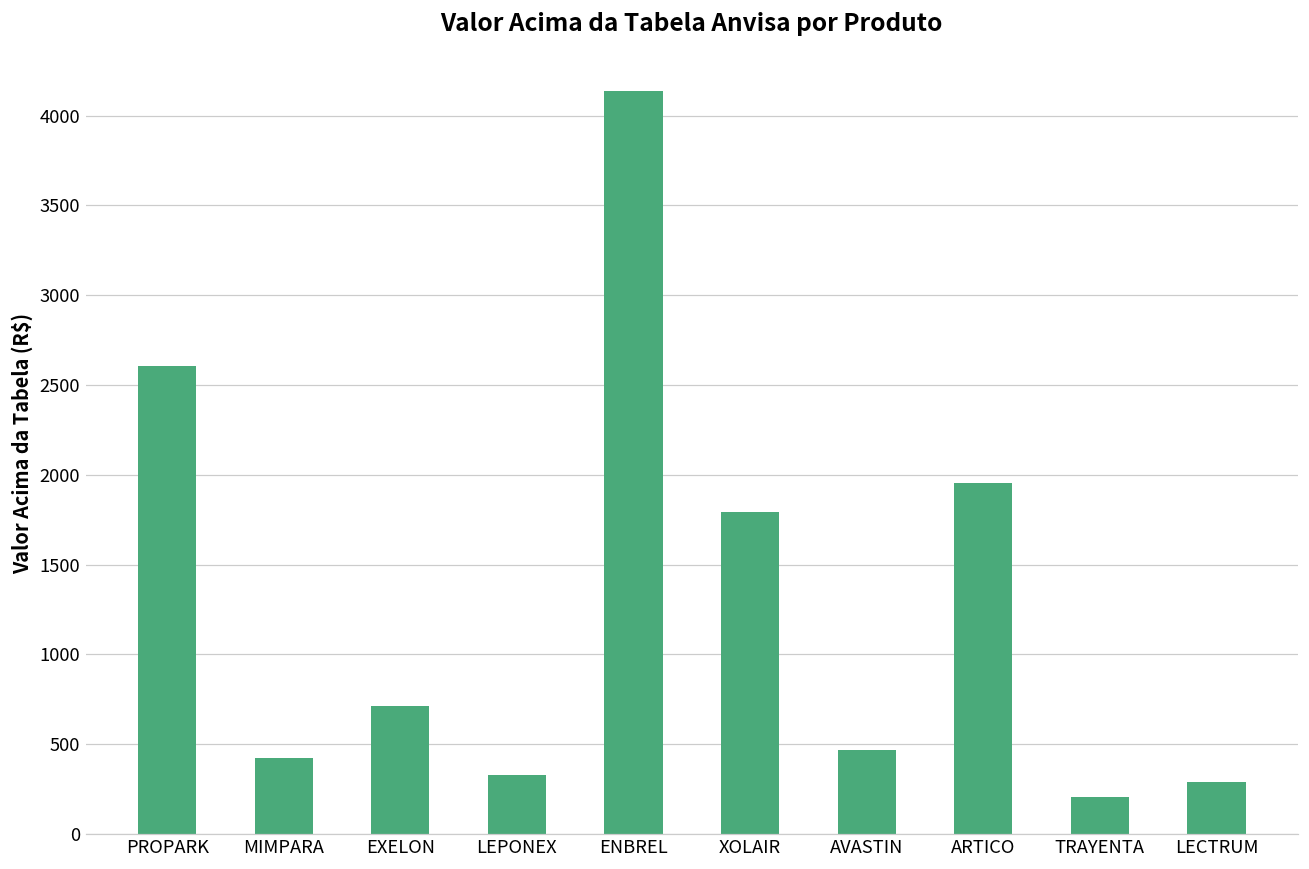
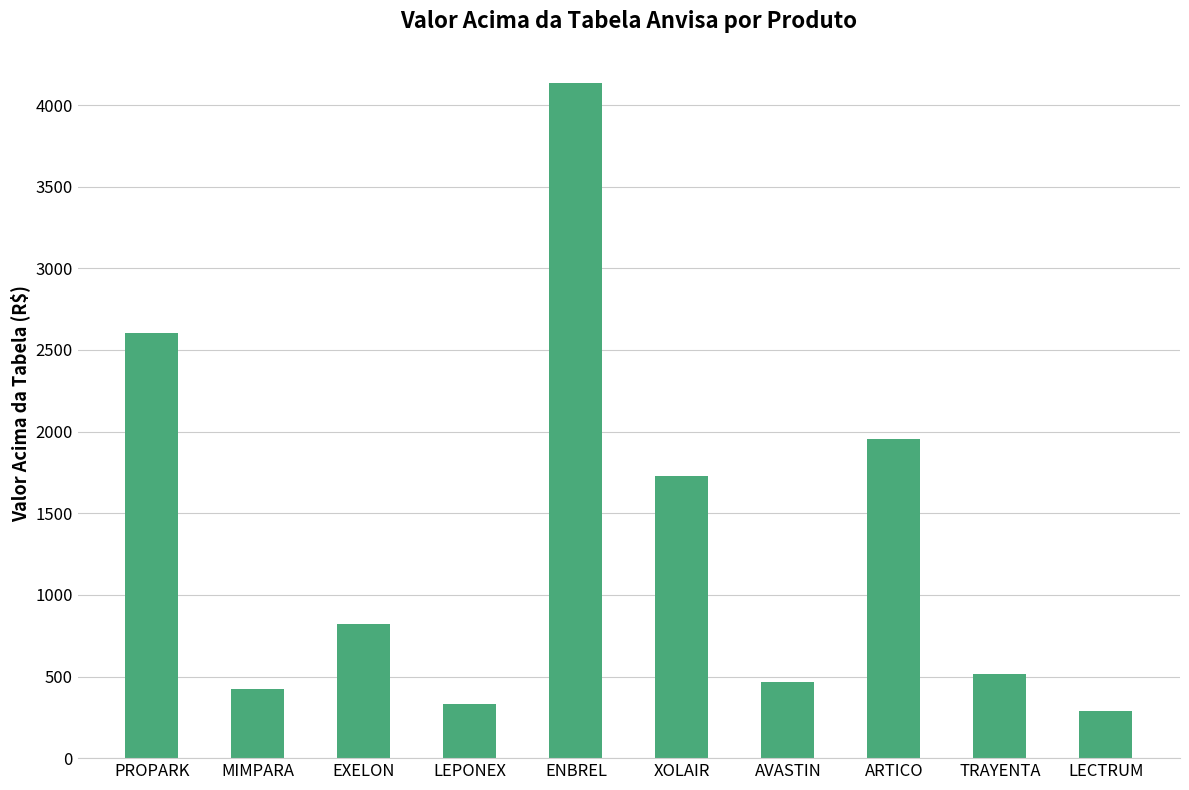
EXELON: 710 -> 820
XOLAIR: 1790 -> 1730
TRAYENTA: 200 -> 520
